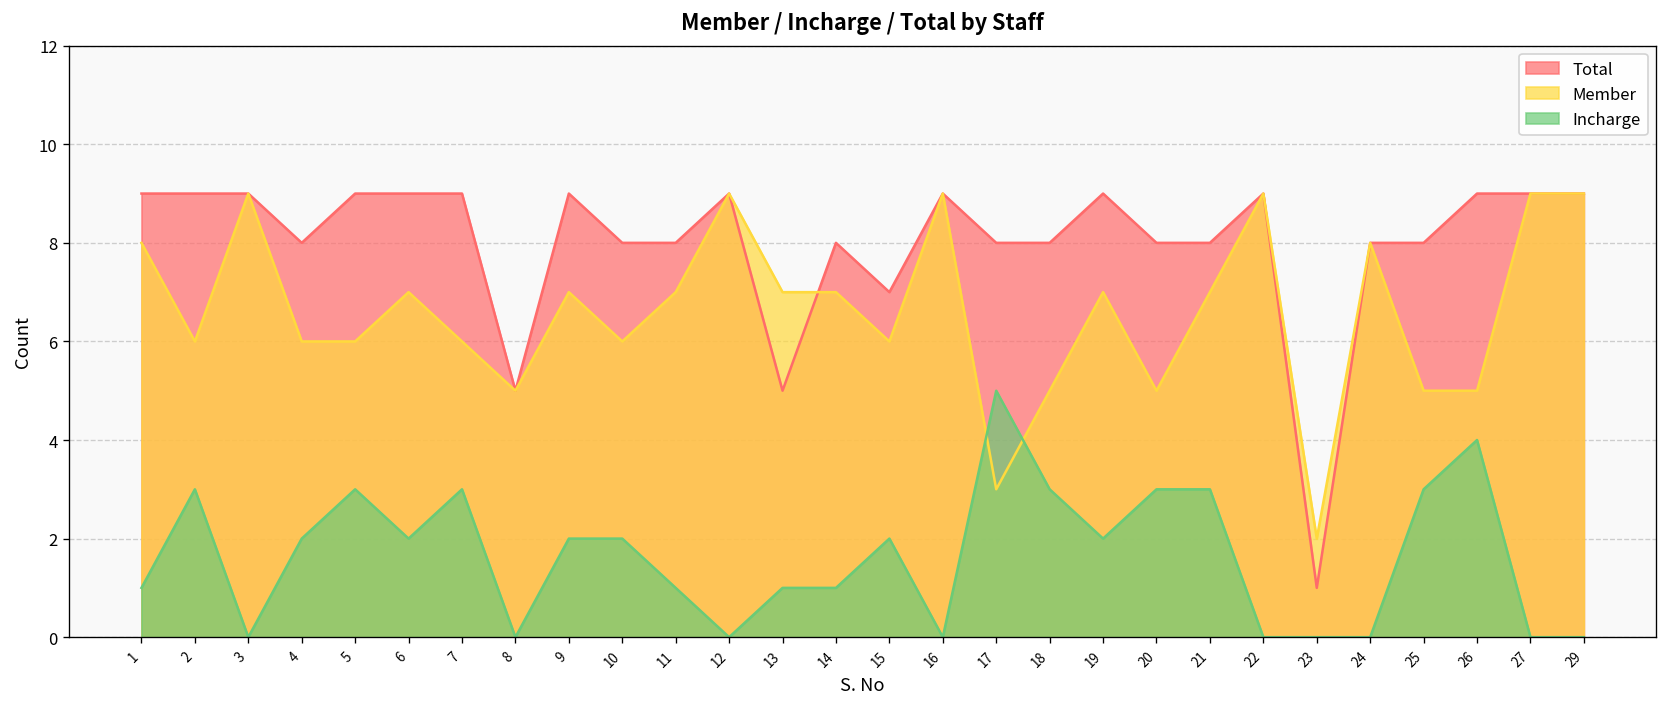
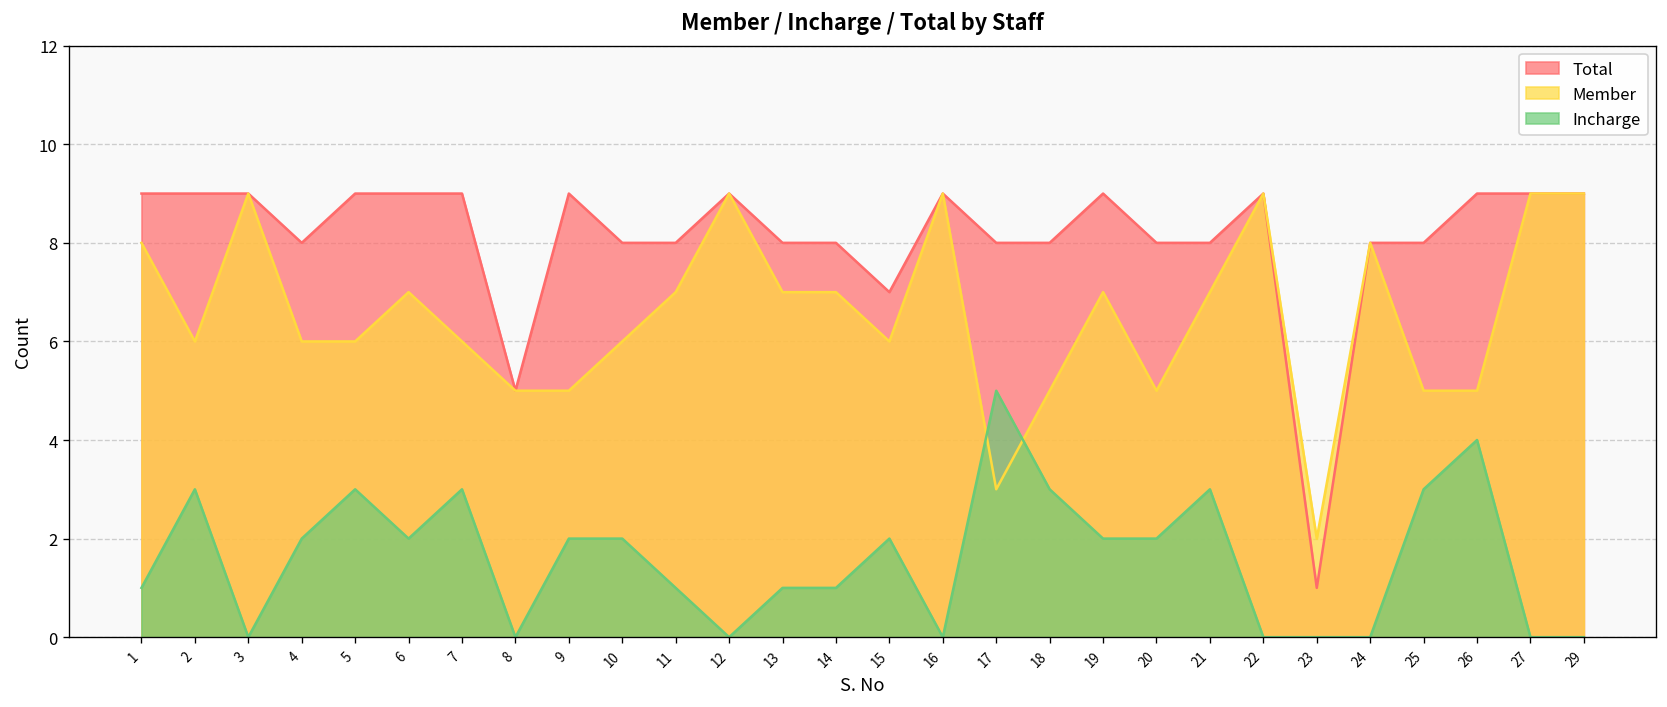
Member, 9: 7 -> 5
Total, 13: 5 -> 8
Incharge, 20: 3 -> 2
